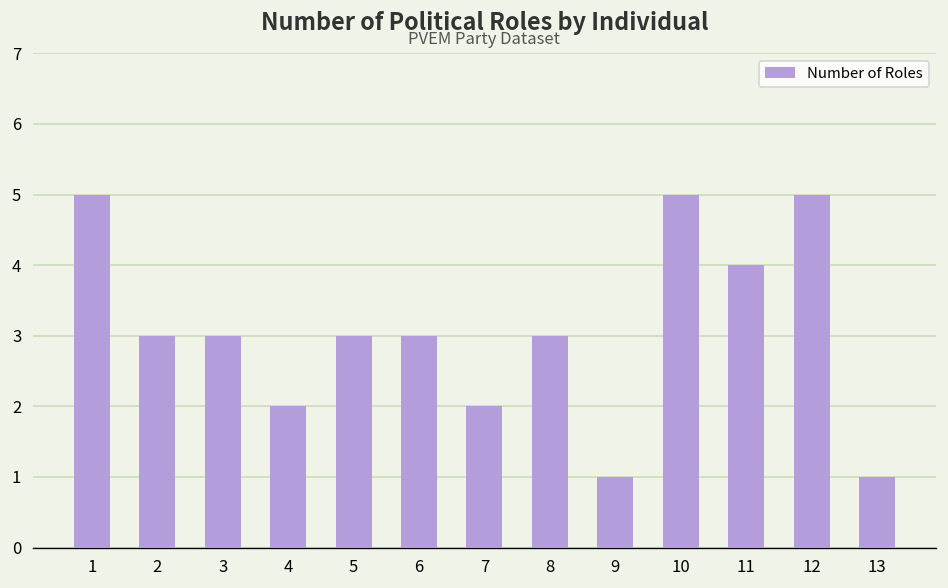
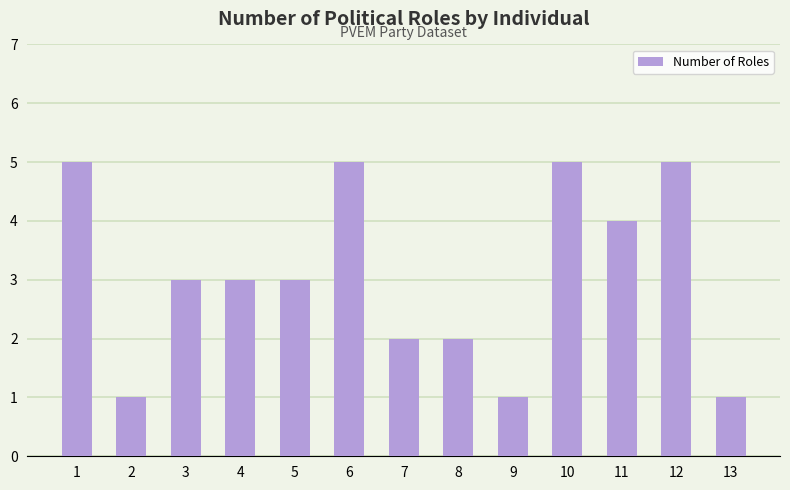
2: 3 -> 1
4: 2 -> 3
6: 3 -> 5
8: 3 -> 2
